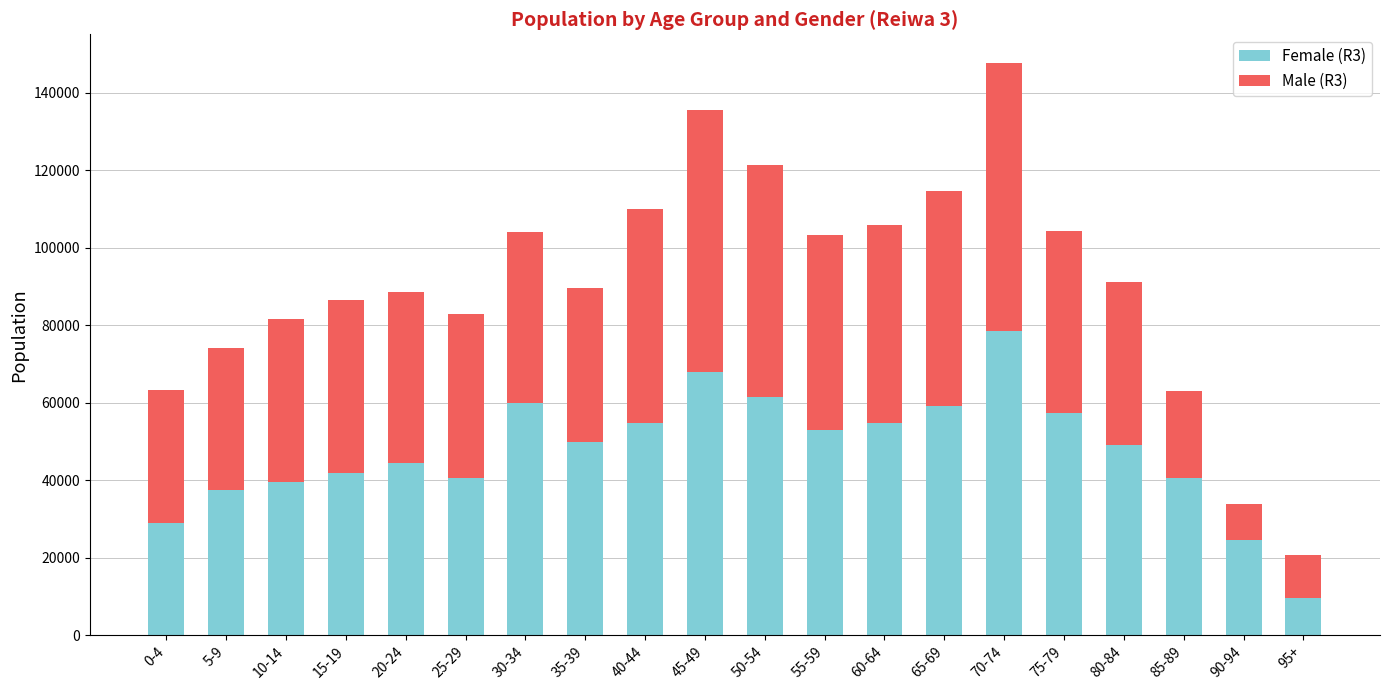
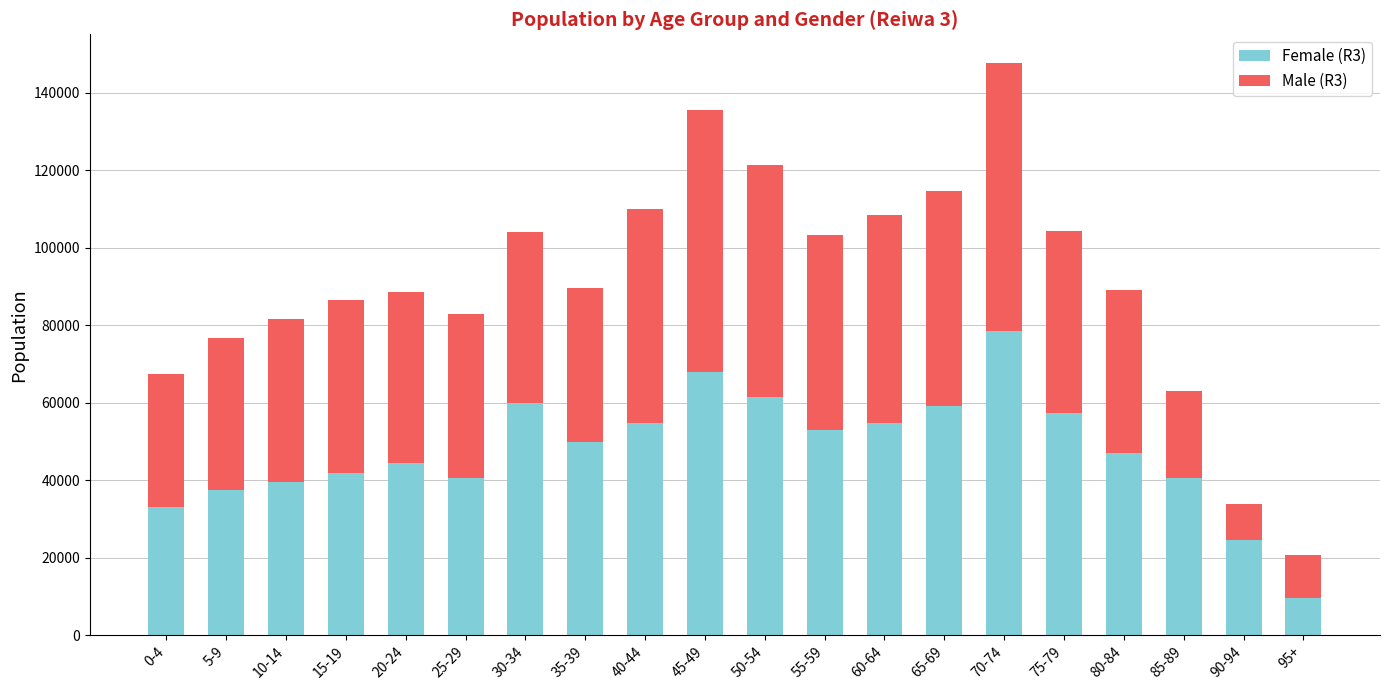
Female (R3), 0-4: 29000 -> 33000
Male (R3), 5-9: 37000 -> 39000
Male (R3), 60-64: 51000 -> 54000
Female (R3), 80-84: 49000 -> 47000
